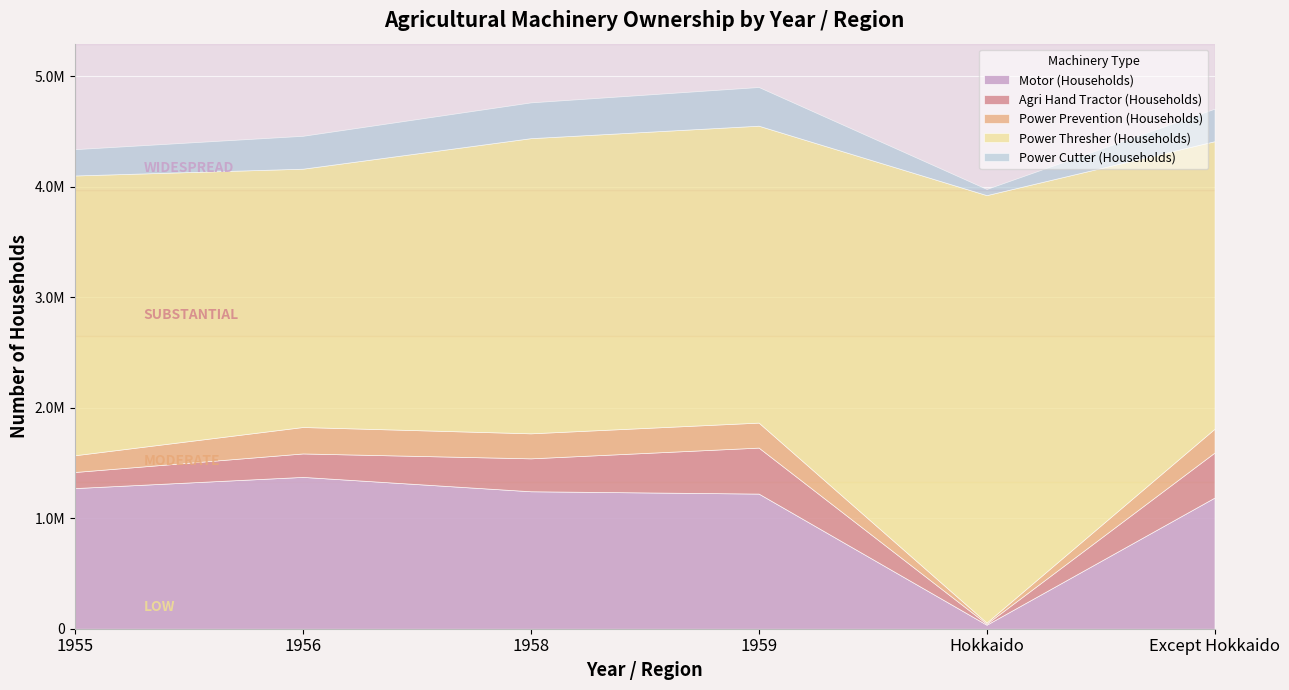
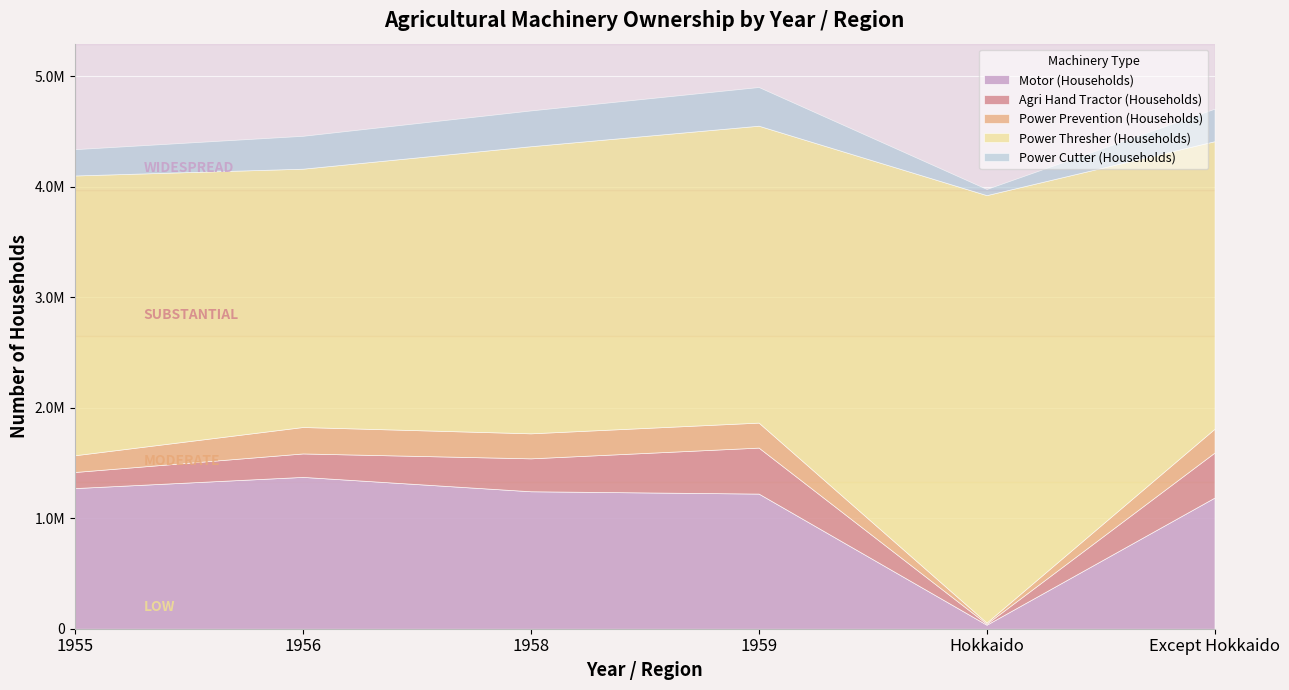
Power Thresher (Households), 1958: 2670000 -> 2600000
